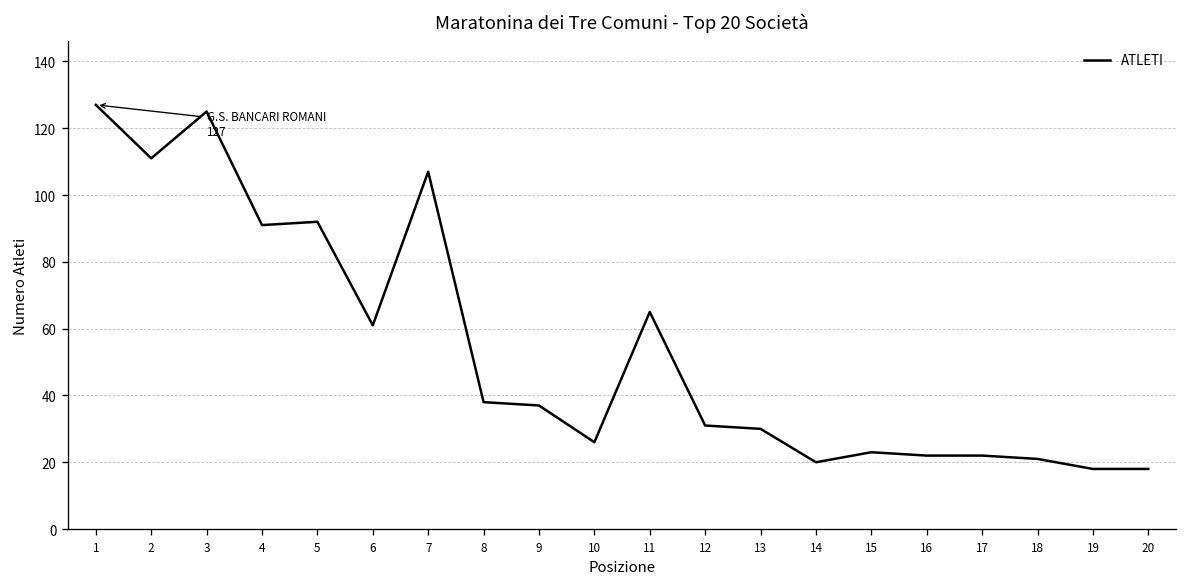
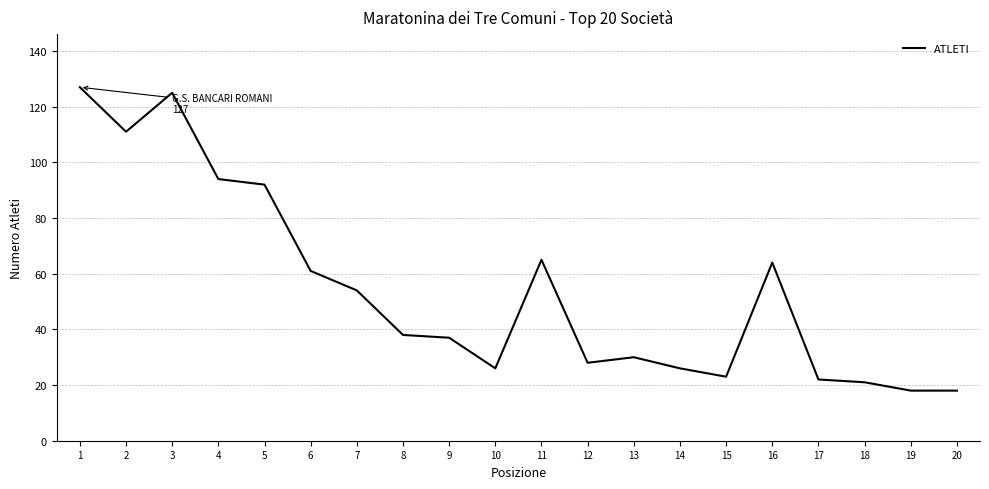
4: 91 -> 94
7: 107 -> 54
12: 31 -> 28
14: 20 -> 26
16: 22 -> 64
